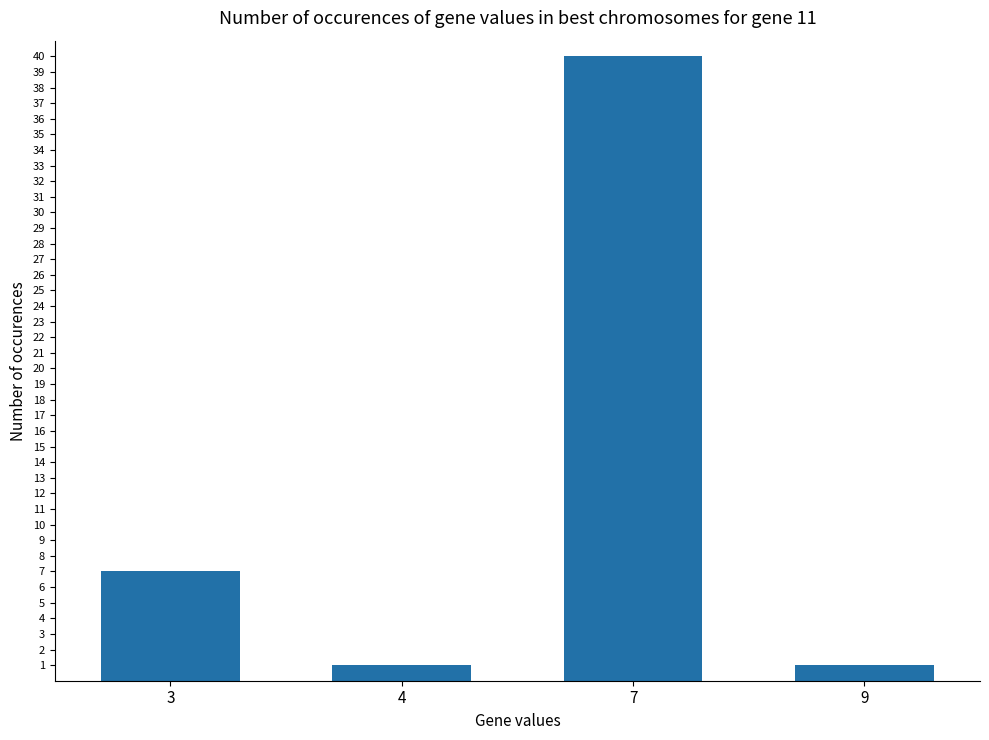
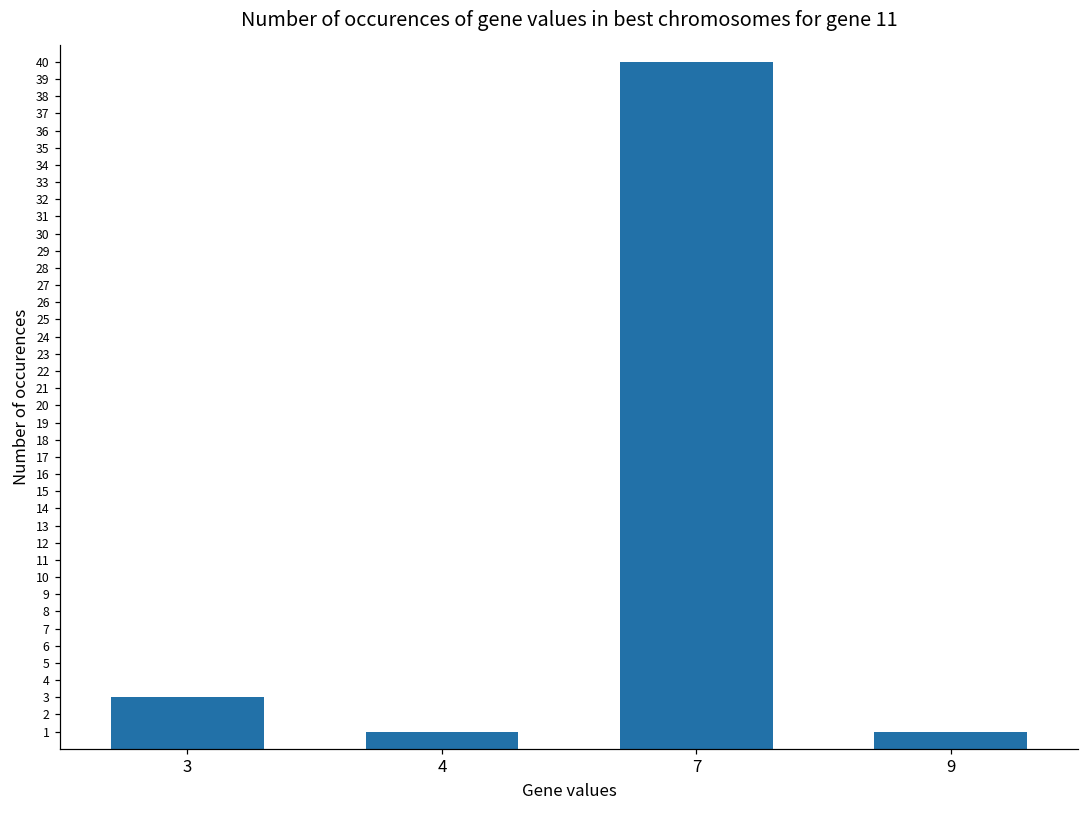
3: 7 -> 3
